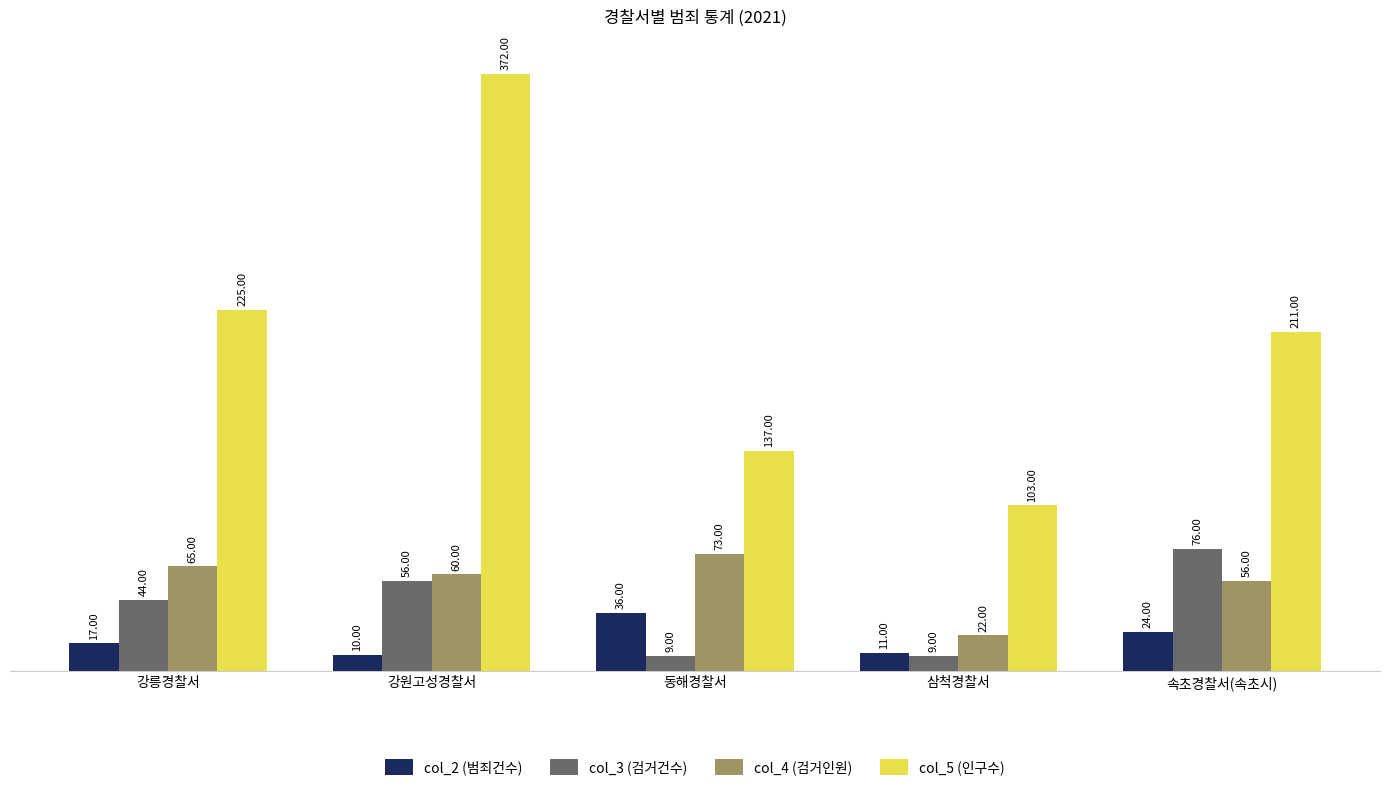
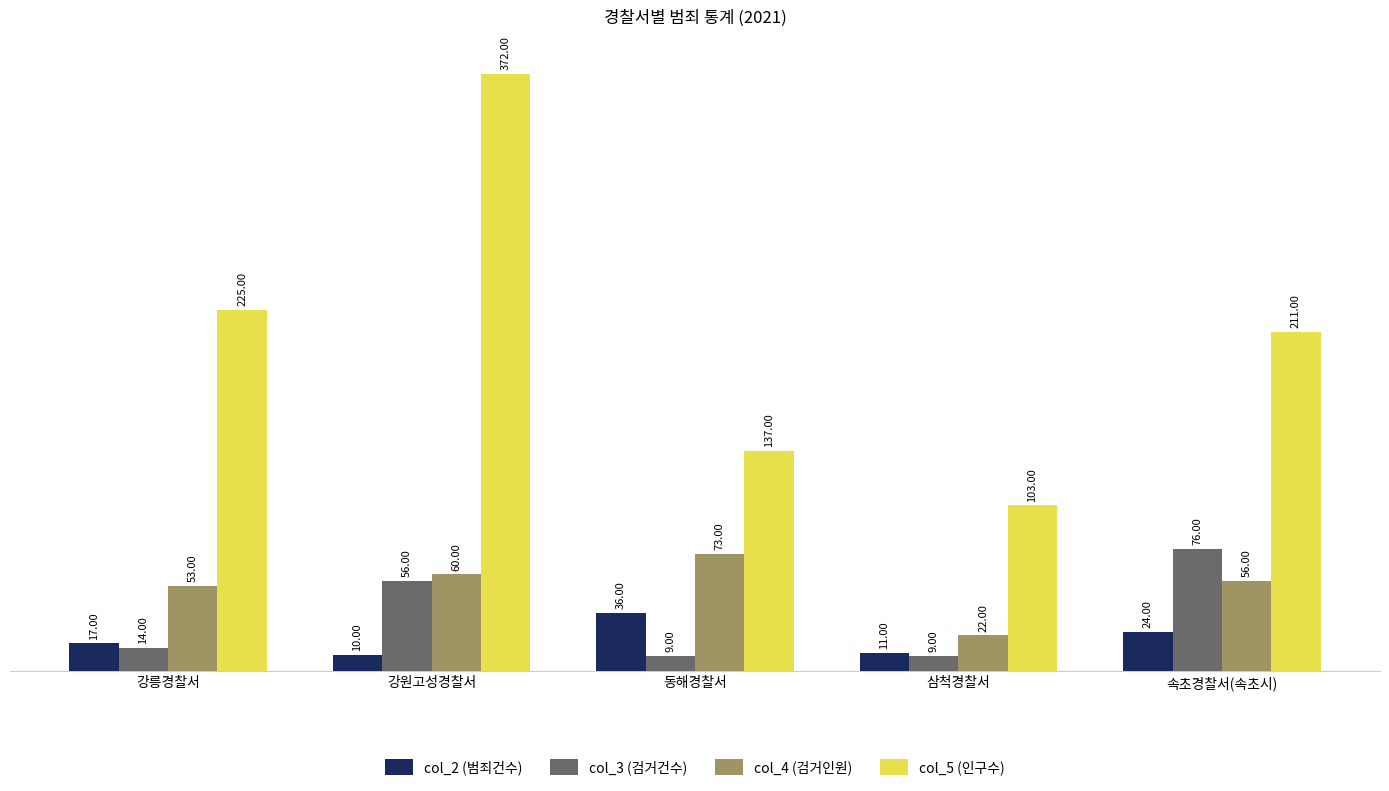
col_3 (검거건수), 강릉경찰서: 44.00 -> 14.00
col_4 (검거인원), 강릉경찰서: 65.00 -> 53.00
